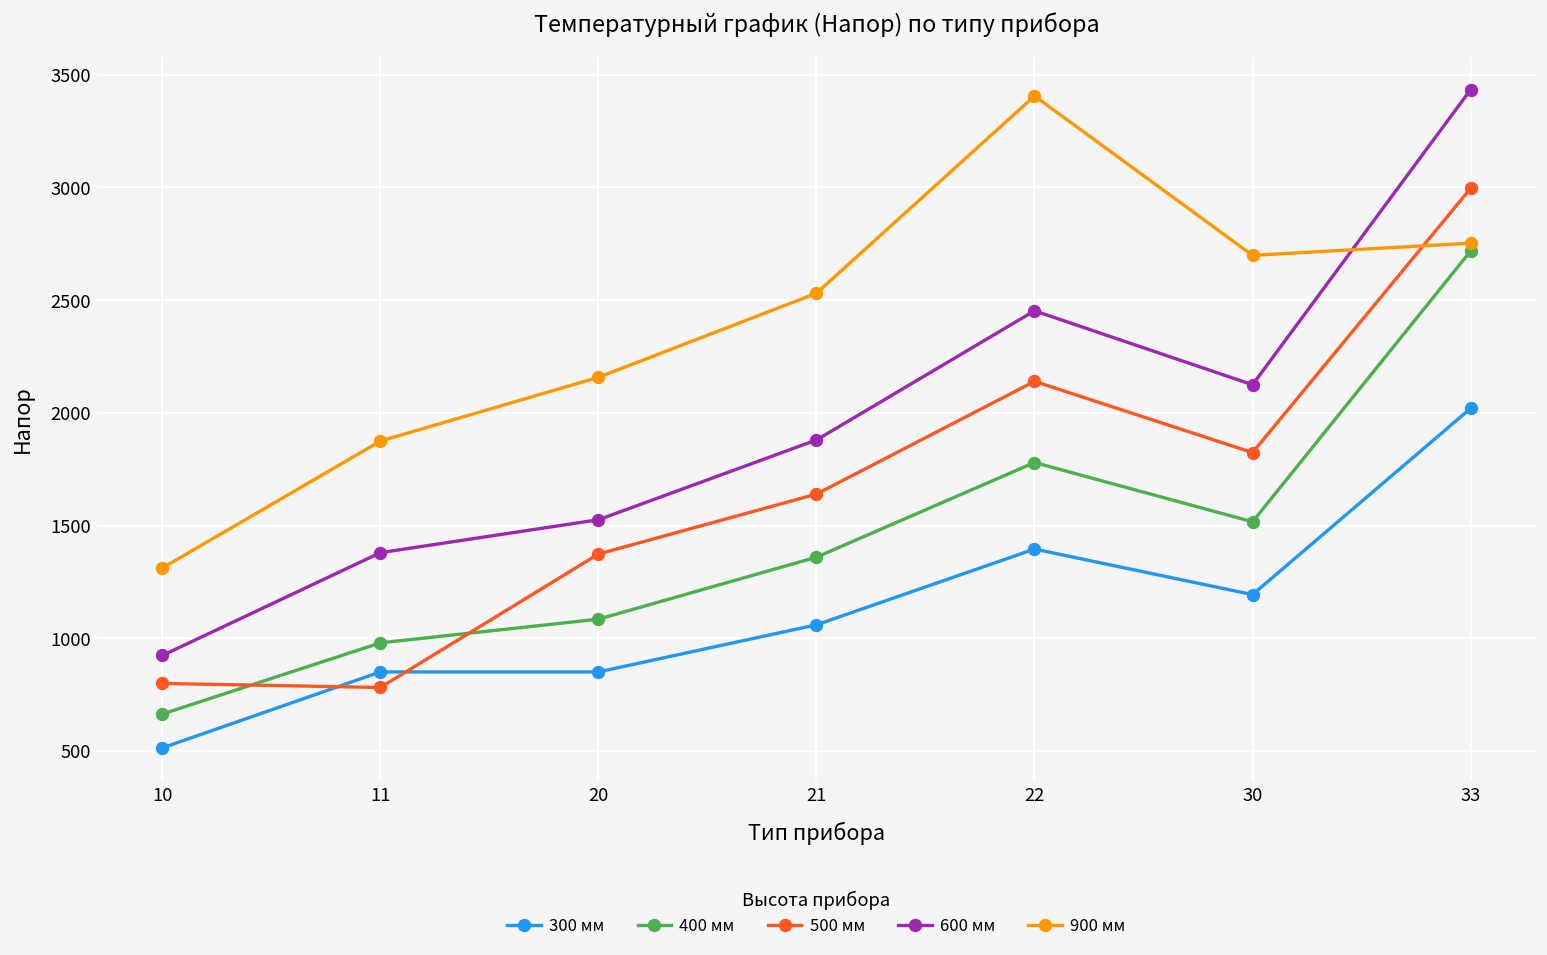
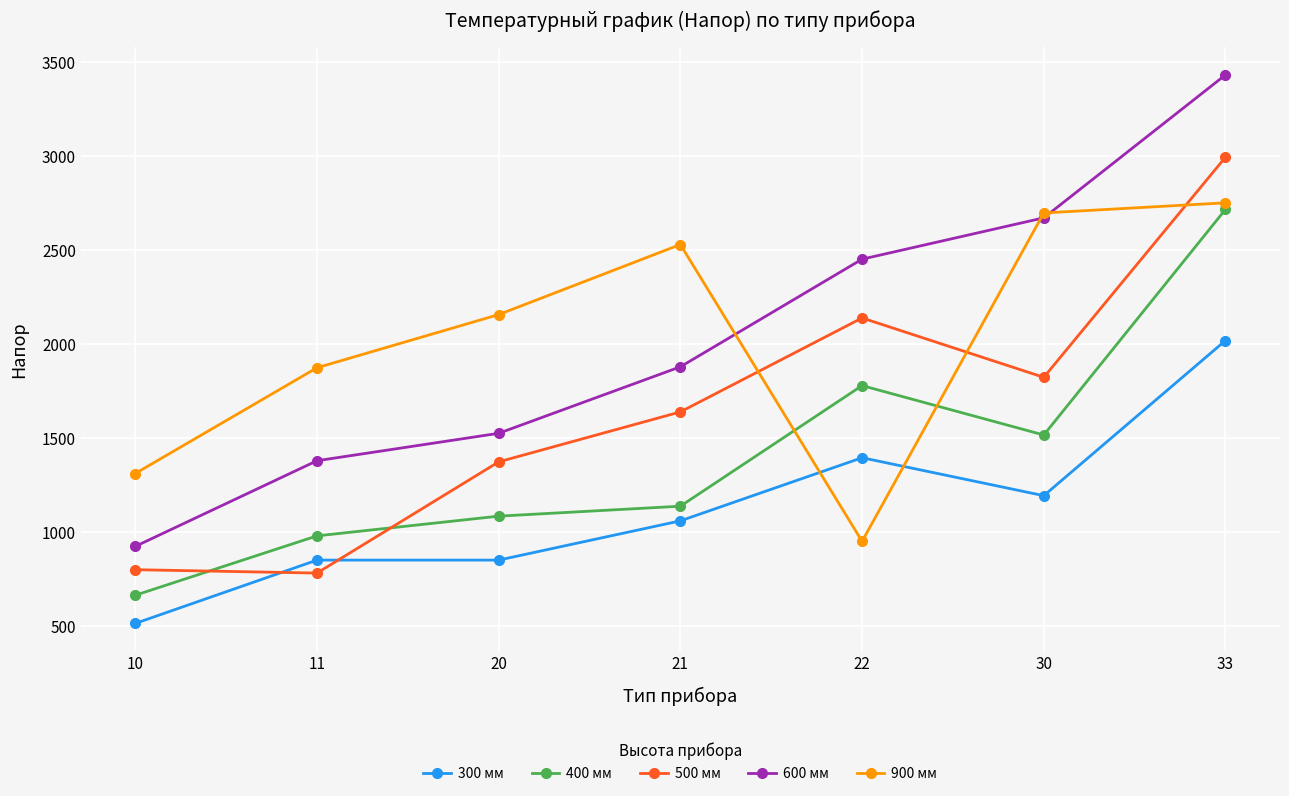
400 мм, 21: 1360 -> 1140
900 мм, 22: 3410 -> 950
600 мм, 30: 2130 -> 2670
